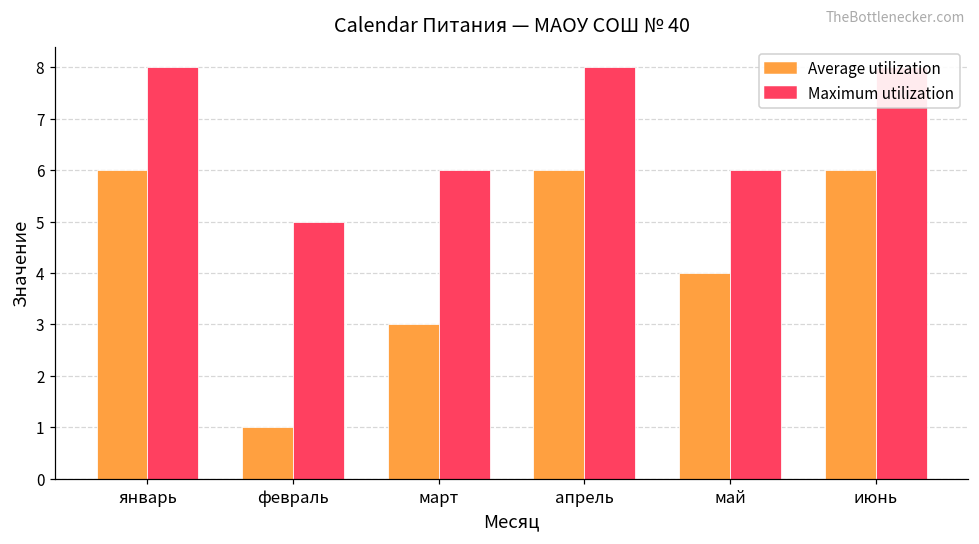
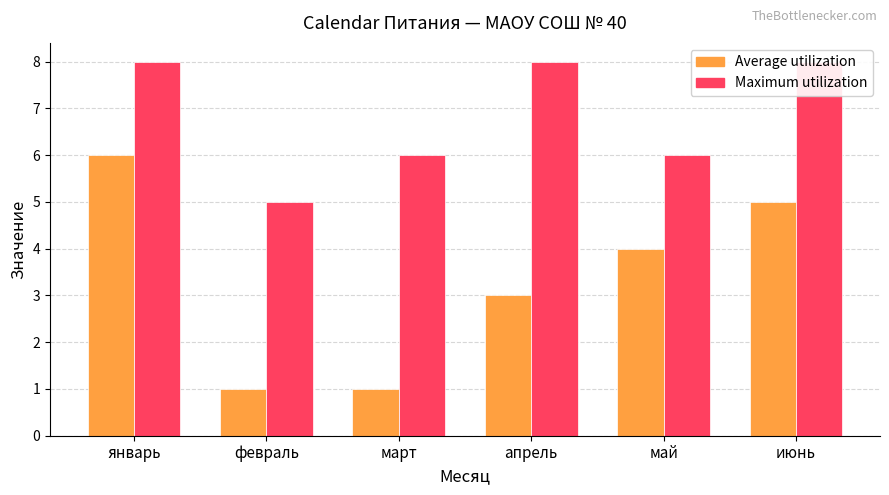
Average utilization, март: 3 -> 1
Average utilization, апрель: 6 -> 3
Average utilization, июнь: 6 -> 5
